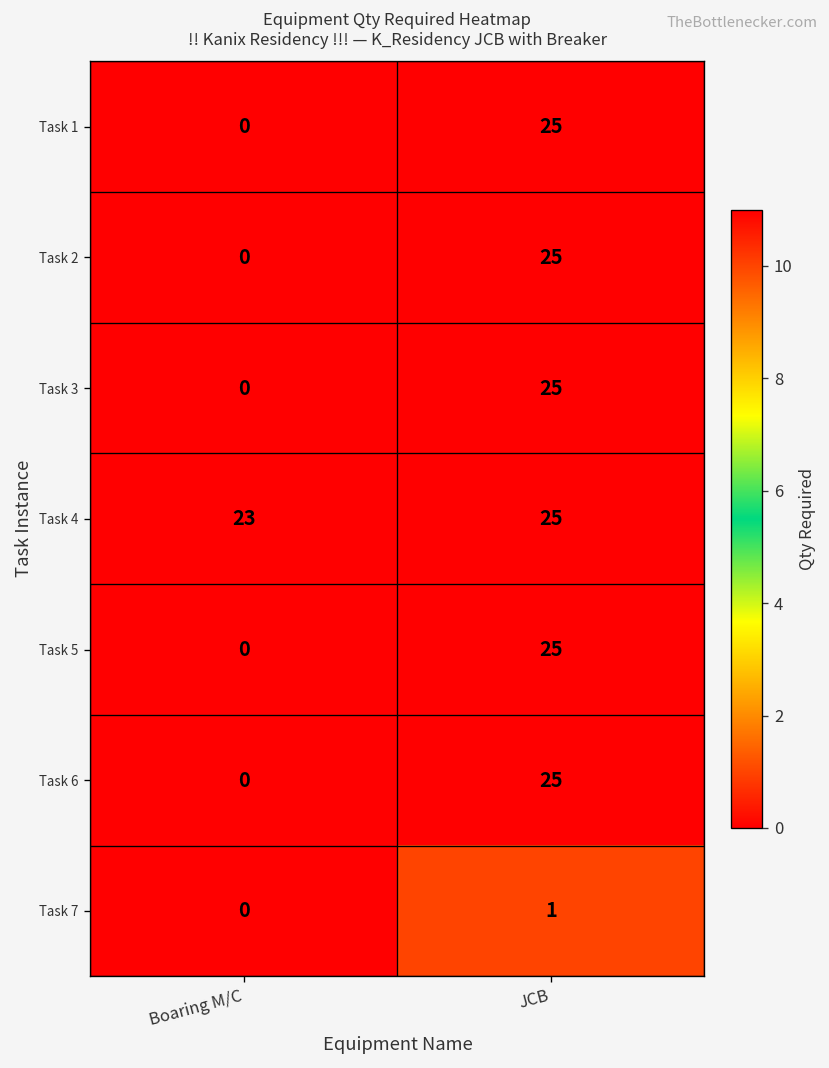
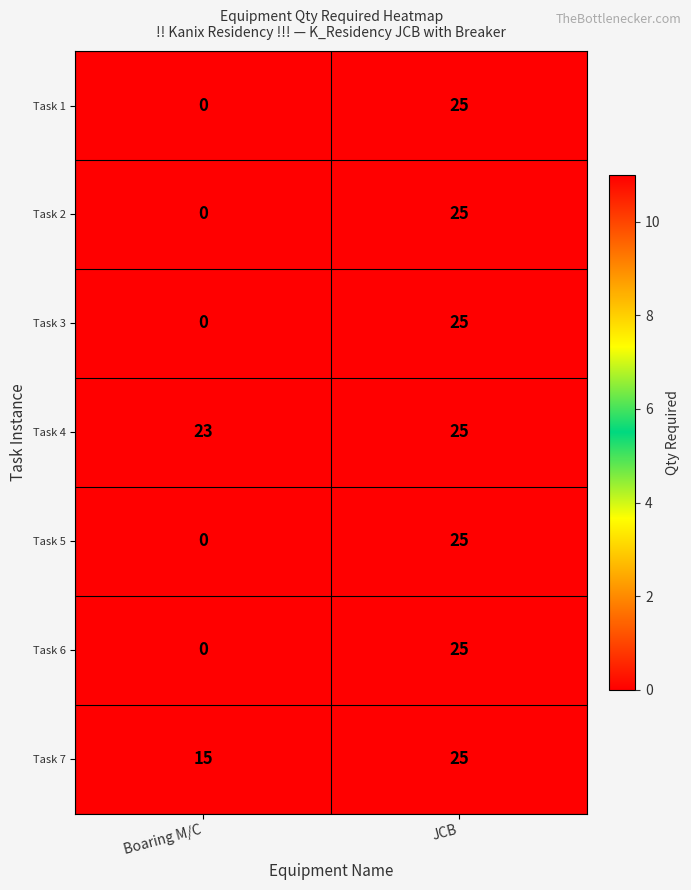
Task 7, Boaring M/C: 0 -> 15
Task 7, JCB: 1 -> 25
